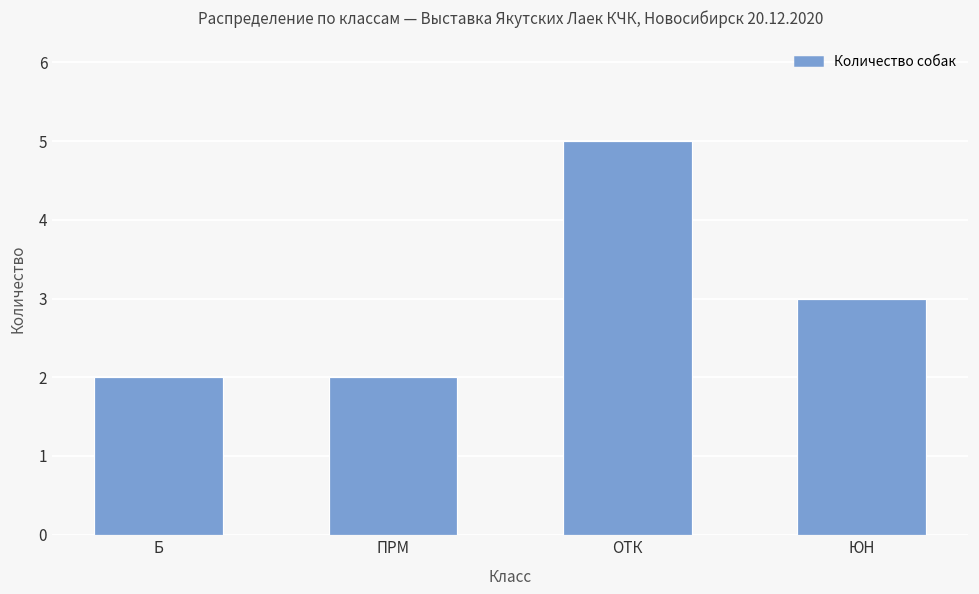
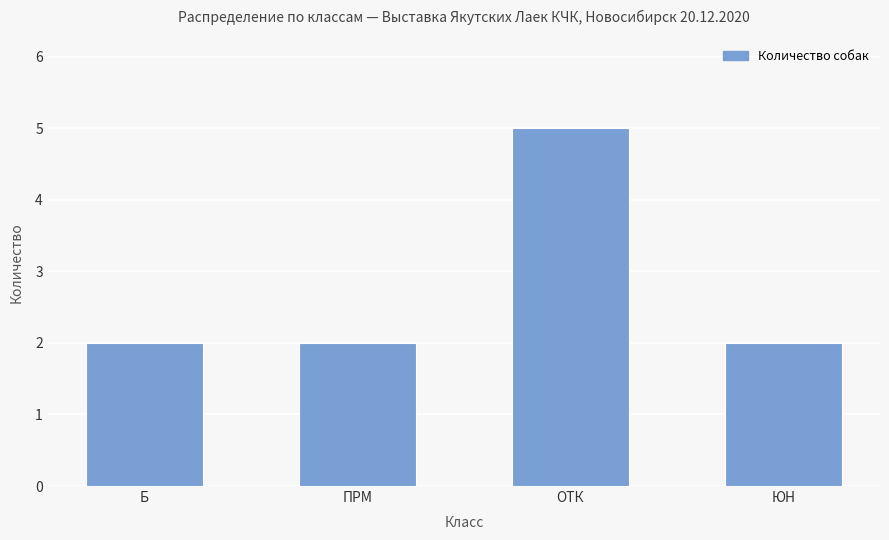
ЮН: 3 -> 2
